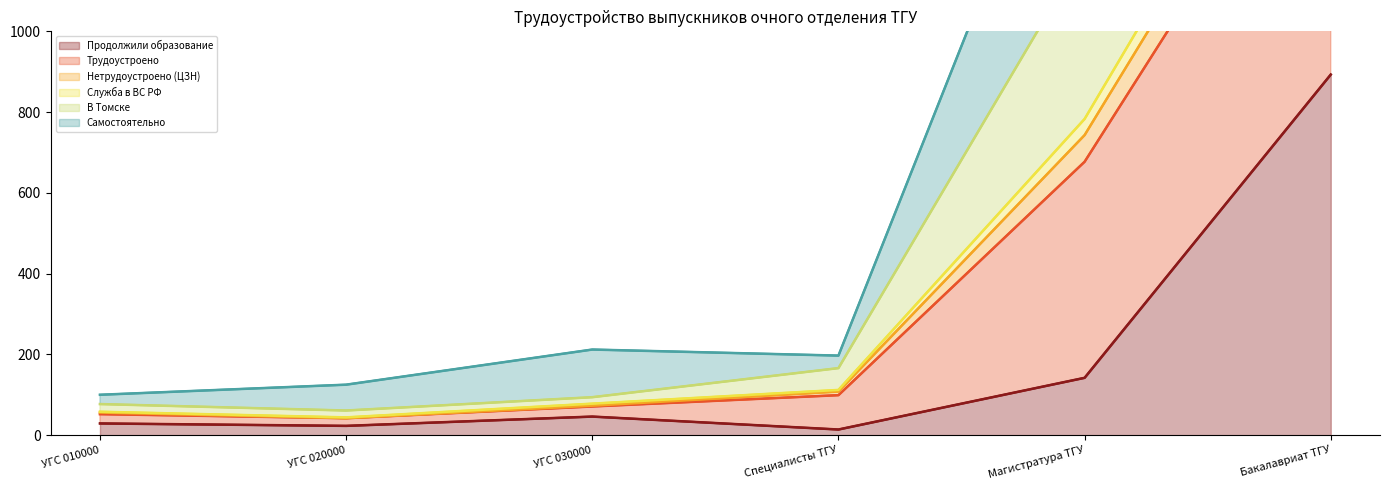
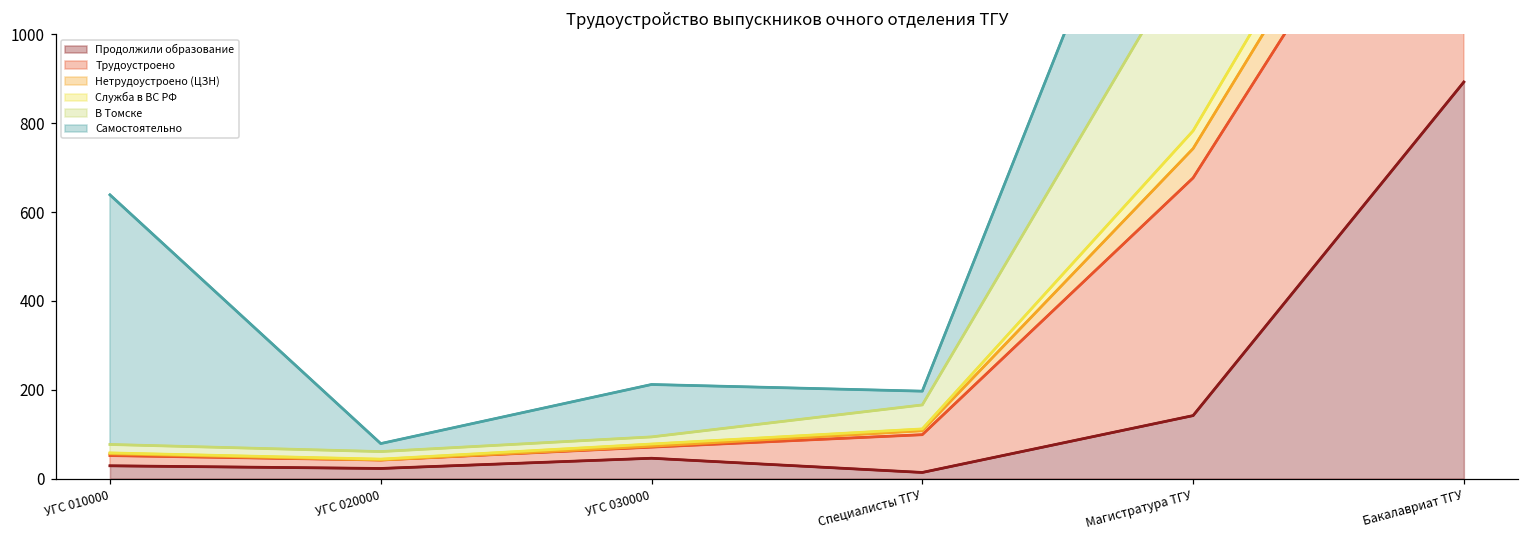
Самостоятельно, УГС 010000: 20 -> 560
Самостоятельно, УГС 020000: 60 -> 20
